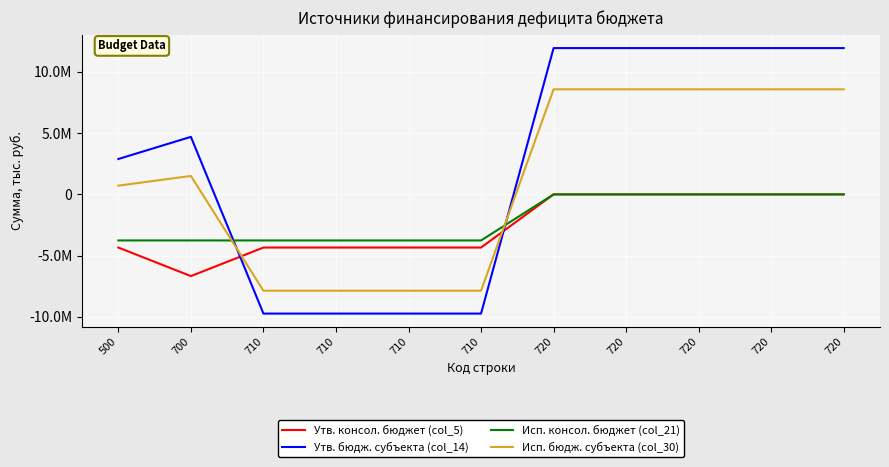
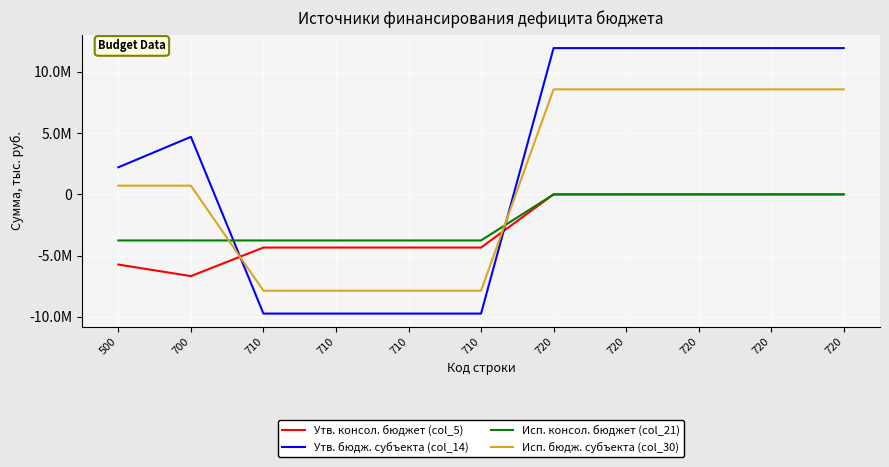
Утв. консол. бюджет (col_5), 500: -4300000 -> -5700000
Утв. бюдж. субъекта (col_14), 500: 2900000 -> 2200000
Исп. бюдж. субъекта (col_30), 700: 1500000 -> 700000
